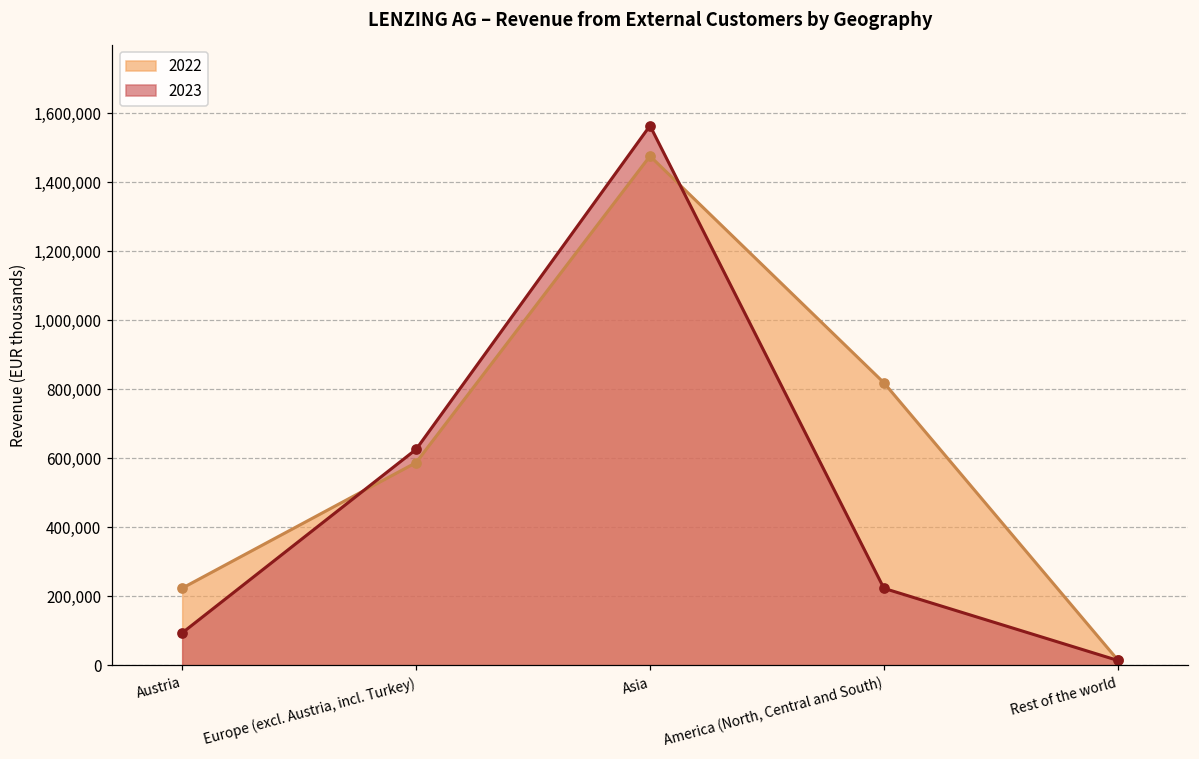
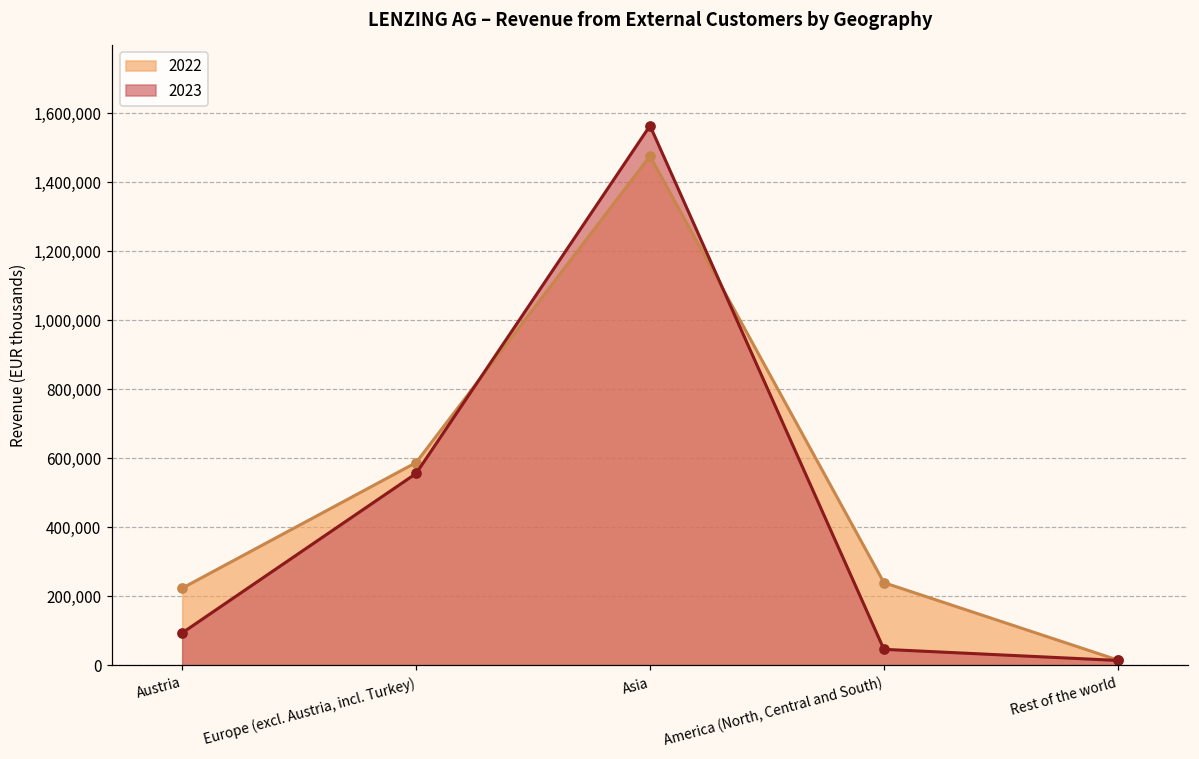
2023, Europe (excl. Austria, incl. Turkey): 630,000 -> 560,000
2022, America (North, Central and South): 820,000 -> 240,000
2023, America (North, Central and South): 220,000 -> 50,000
